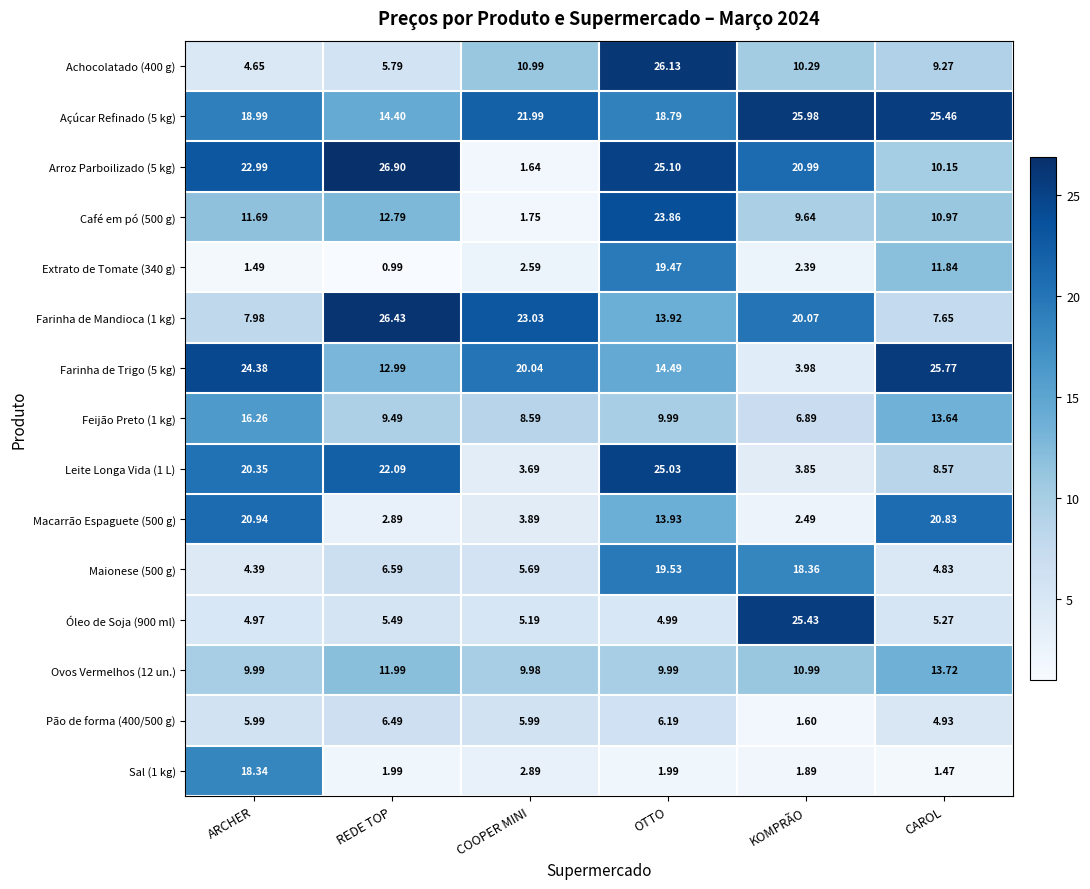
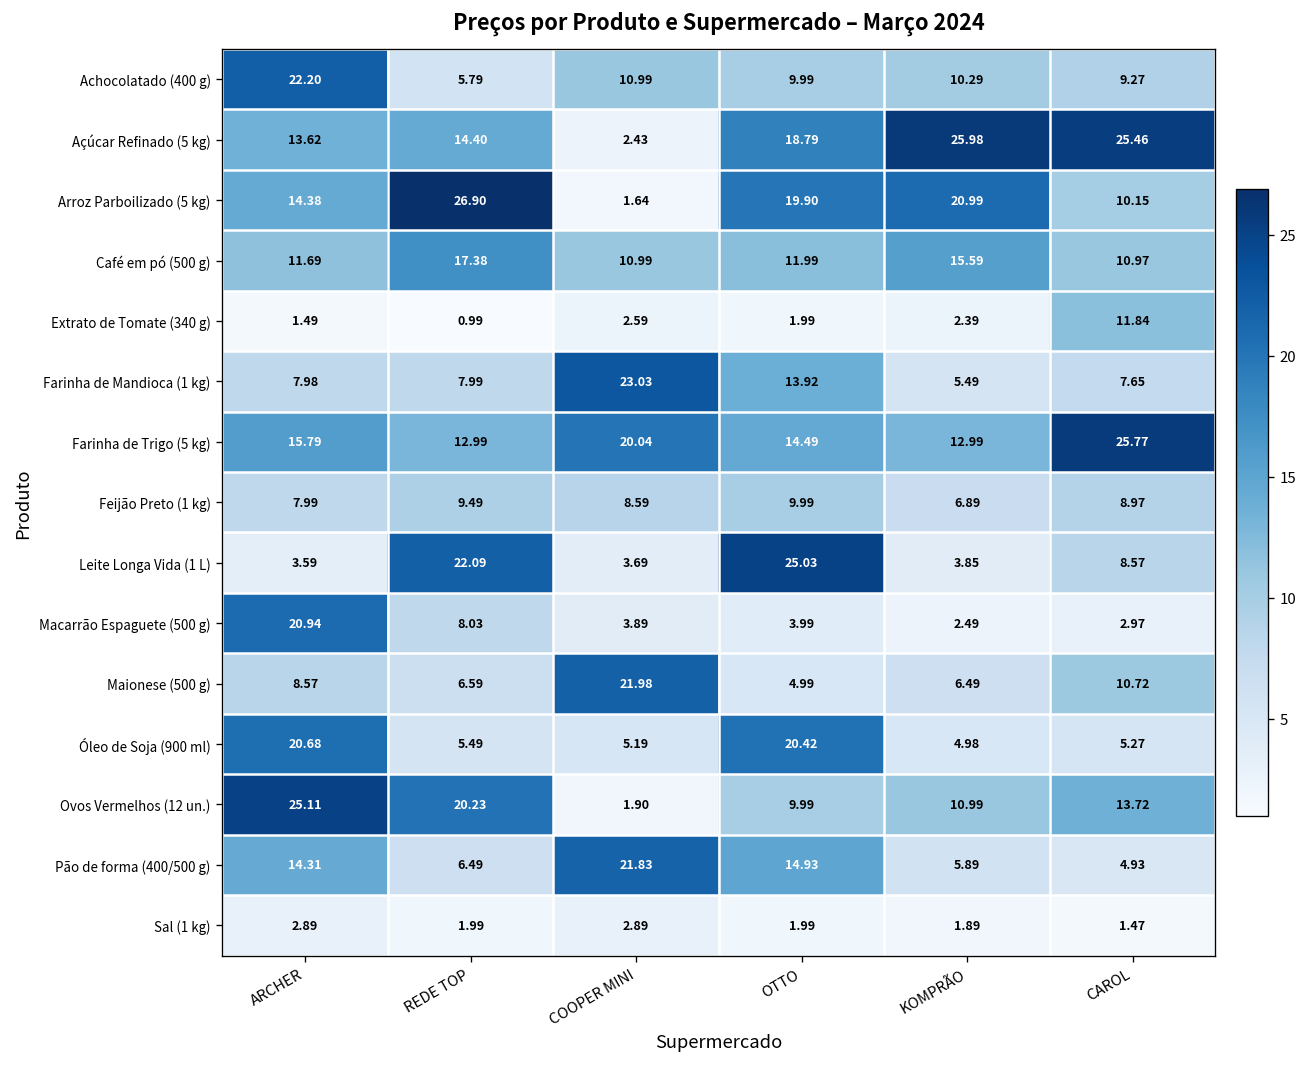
Achocolatado (400 g), ARCHER: 4.65 -> 22.20
Achocolatado (400 g), OTTO: 26.13 -> 9.99
Açúcar Refinado (5 kg), ARCHER: 18.99 -> 13.62
Açúcar Refinado (5 kg), COOPER MINI: 21.99 -> 2.43
Arroz Parboilizado (5 kg), ARCHER: 22.99 -> 14.38
Arroz Parboilizado (5 kg), OTTO: 25.10 -> 19.90
Café em pó (500 g), REDE TOP: 12.79 -> 17.38
Café em pó (500 g), COOPER MINI: 1.75 -> 10.99
Café em pó (500 g), OTTO: 23.86 -> 11.99
Café em pó (500 g), KOMPRÃO: 9.64 -> 15.59
Extrato de Tomate (340 g), OTTO: 19.47 -> 1.99
Farinha de Mandioca (1 kg), REDE TOP: 26.43 -> 7.99
Farinha de Mandioca (1 kg), KOMPRÃO: 20.07 -> 5.49
Farinha de Trigo (5 kg), ARCHER: 24.38 -> 15.79
Farinha de Trigo (5 kg), KOMPRÃO: 3.98 -> 12.99
Feijão Preto (1 kg), ARCHER: 16.26 -> 7.99
Feijão Preto (1 kg), CAROL: 13.64 -> 8.97
Leite Longa Vida (1 L), ARCHER: 20.35 -> 3.59
Macarrão Espaguete (500 g), REDE TOP: 2.89 -> 8.03
Macarrão Espaguete (500 g), OTTO: 13.93 -> 3.99
Macarrão Espaguete (500 g), CAROL: 20.83 -> 2.97
Maionese (500 g), ARCHER: 4.39 -> 8.57
Maionese (500 g), COOPER MINI: 5.69 -> 21.98
Maionese (500 g), OTTO: 19.53 -> 4.99
Maionese (500 g), KOMPRÃO: 18.36 -> 6.49
Maionese (500 g), CAROL: 4.83 -> 10.72
Óleo de Soja (900 ml), ARCHER: 4.97 -> 20.68
Óleo de Soja (900 ml), OTTO: 4.99 -> 20.42
Óleo de Soja (900 ml), KOMPRÃO: 25.43 -> 4.98
Ovos Vermelhos (12 un.), ARCHER: 9.99 -> 25.11
Ovos Vermelhos (12 un.), REDE TOP: 11.99 -> 20.23
Ovos Vermelhos (12 un.), COOPER MINI: 9.98 -> 1.90
Pão de forma (400/500 g), ARCHER: 5.99 -> 14.31
Pão de forma (400/500 g), COOPER MINI: 5.99 -> 21.83
Pão de forma (400/500 g), OTTO: 6.19 -> 14.93
Pão de forma (400/500 g), KOMPRÃO: 1.60 -> 5.89
Sal (1 kg), ARCHER: 18.34 -> 2.89
